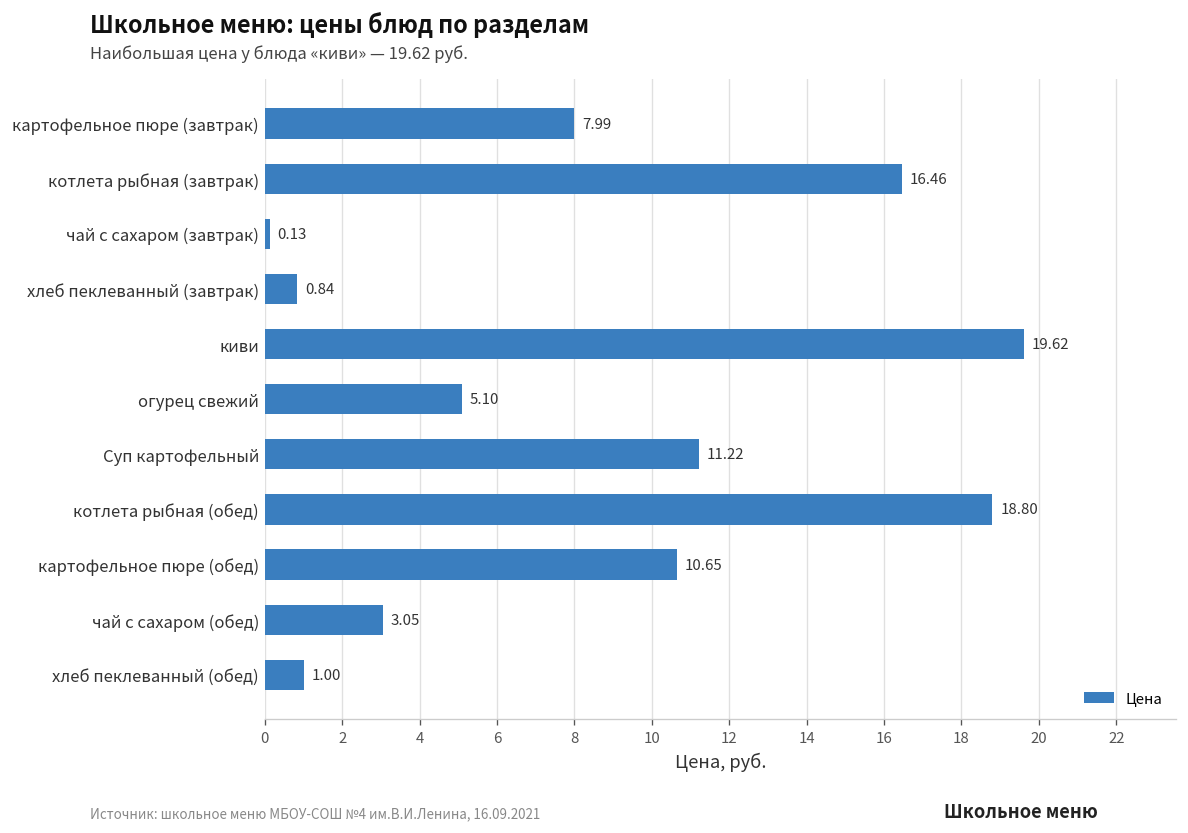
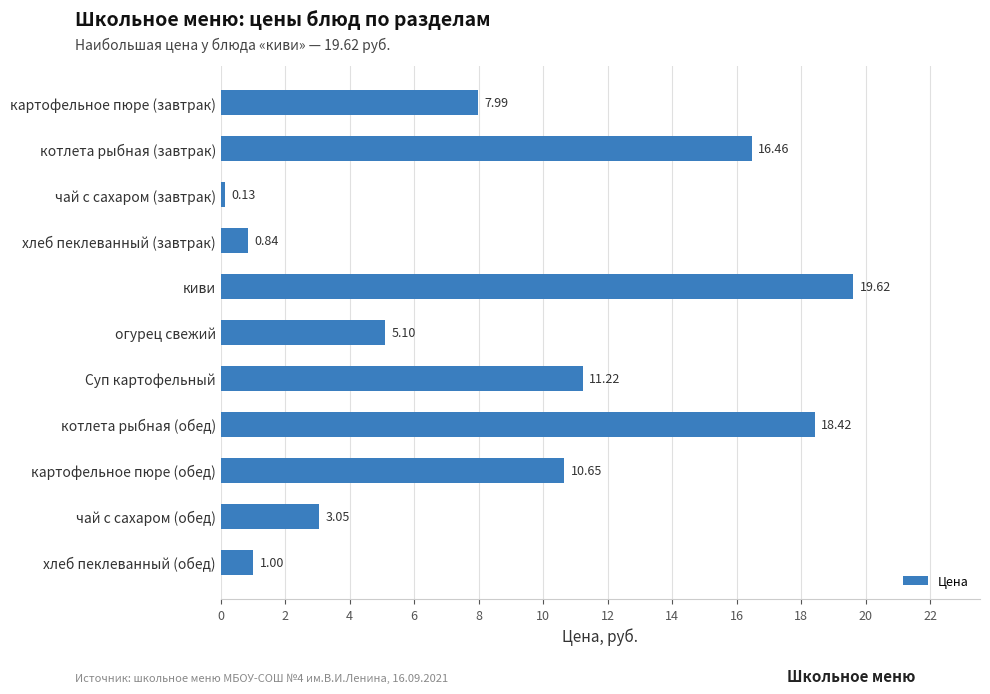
котлета рыбная (обед): 18.80 -> 18.42
